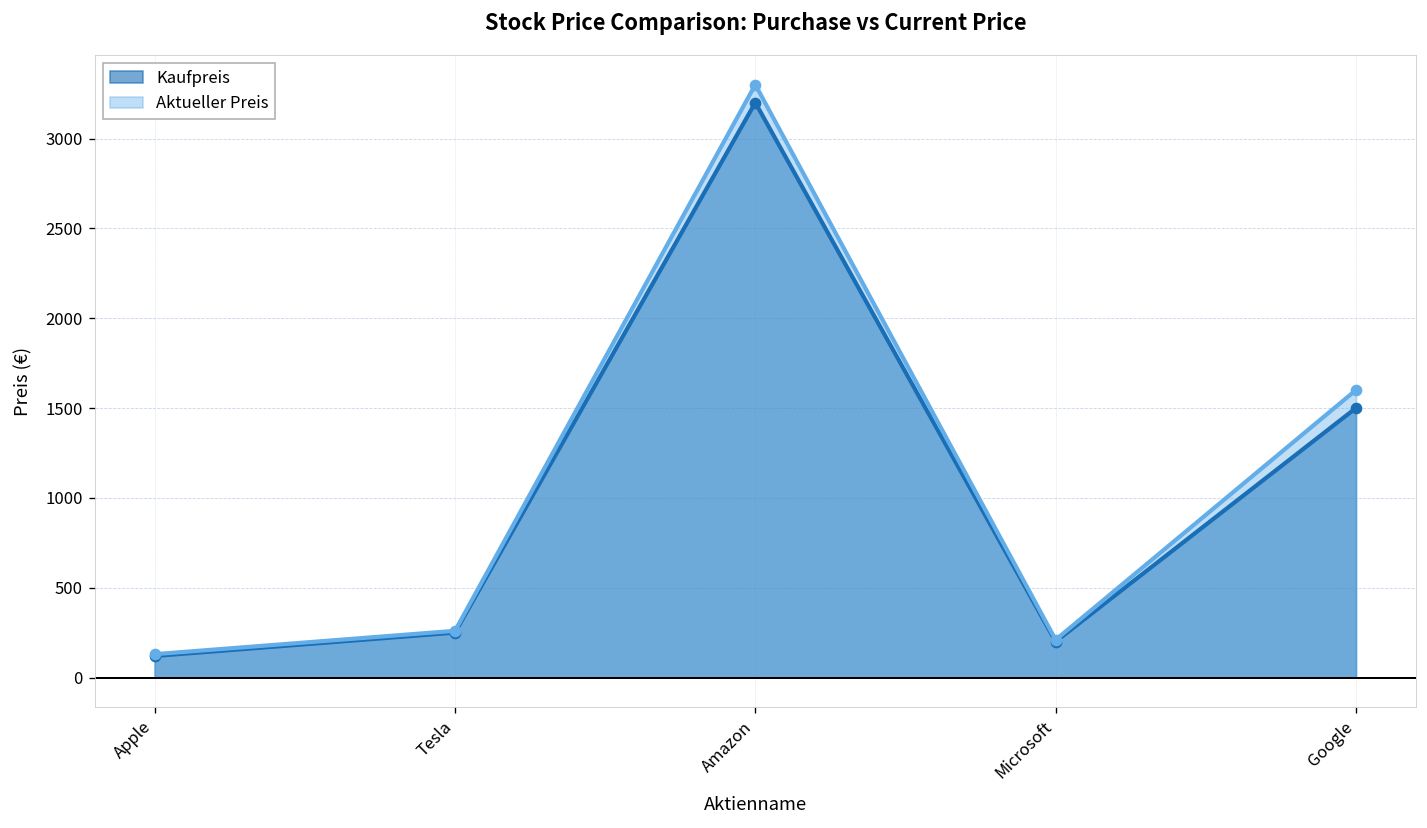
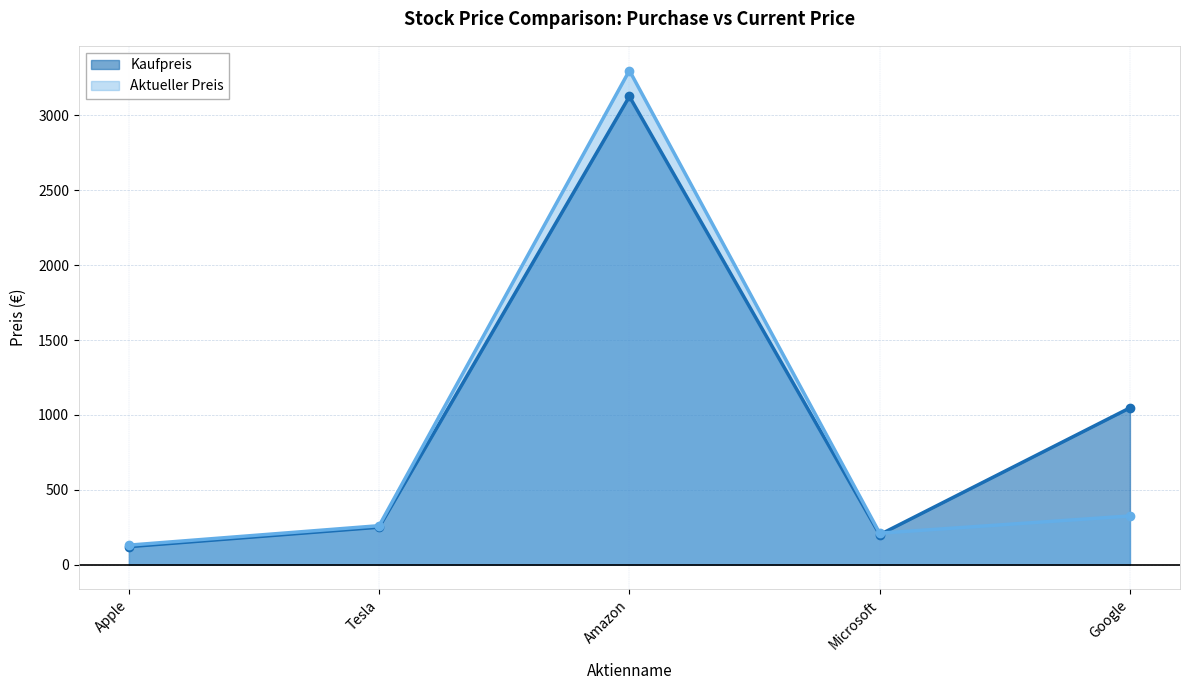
Kaufpreis, Amazon: 3200 -> 3130
Kaufpreis, Google: 1500 -> 1050
Aktueller Preis, Google: 1600 -> 330
